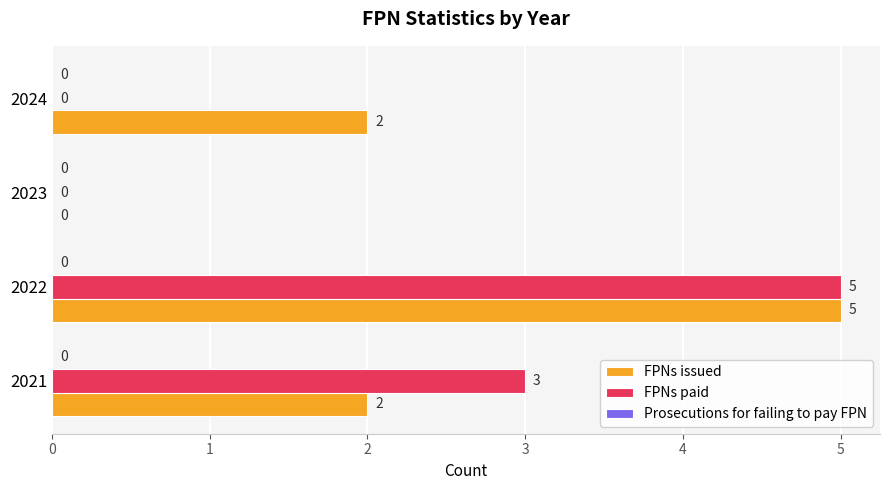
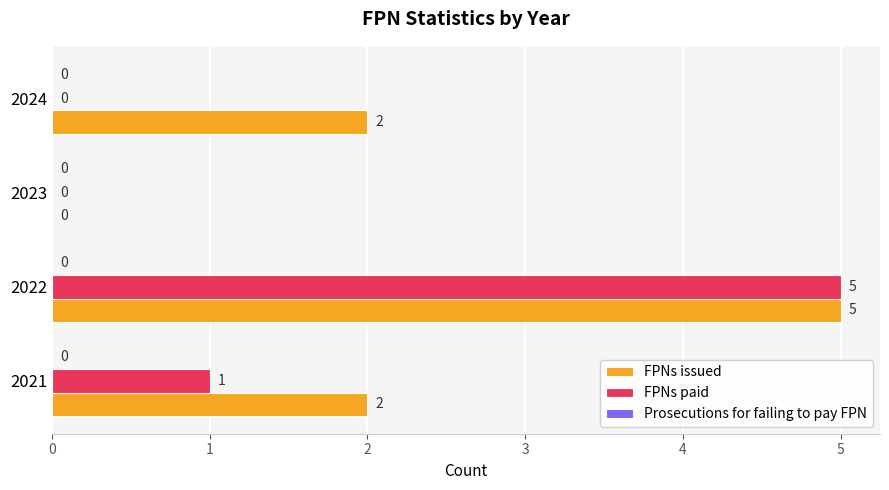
FPNs paid, 2021: 3 -> 1
